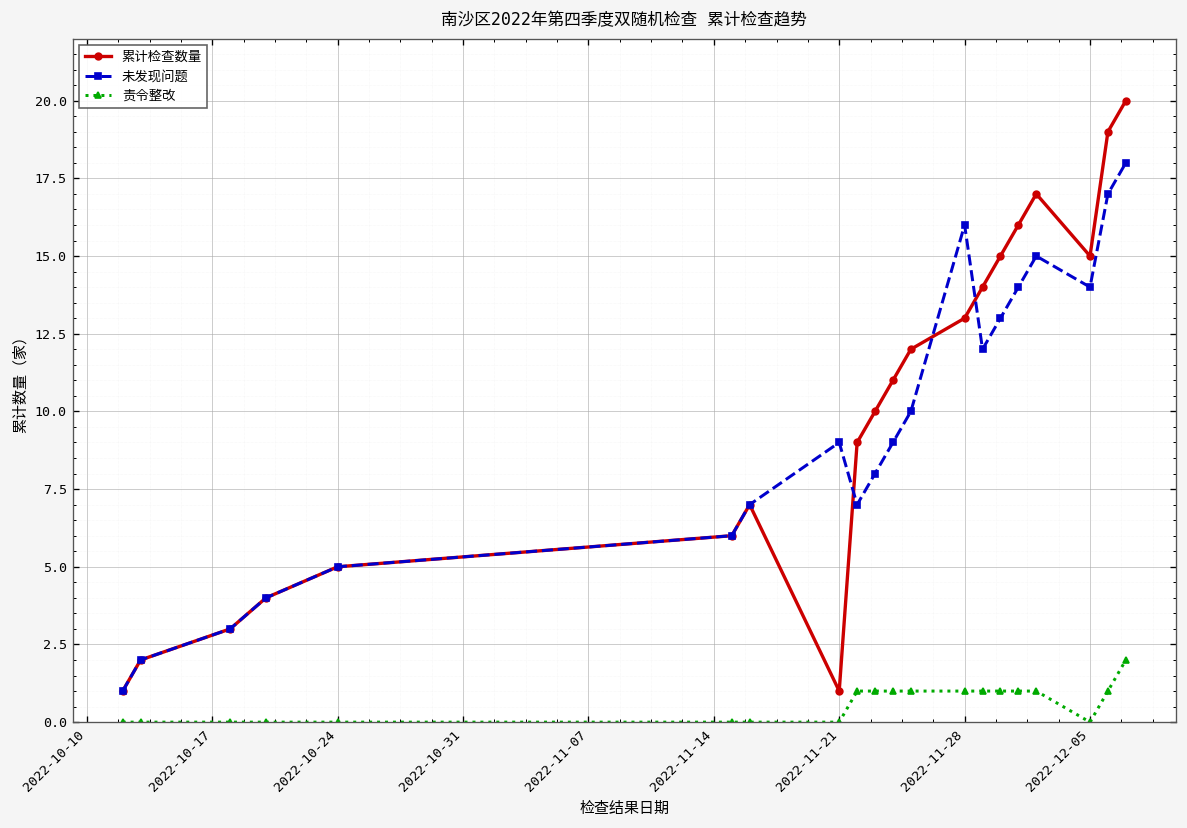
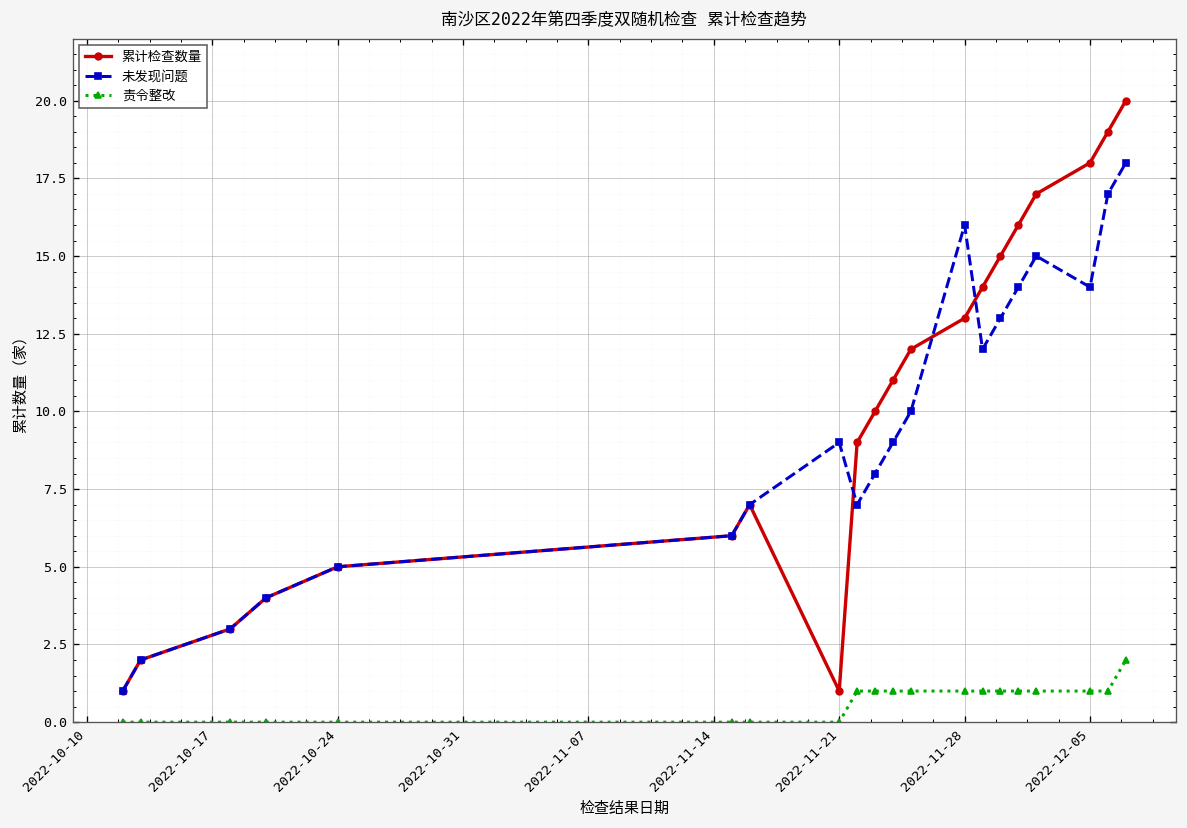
累计检查数量, 2022-12-05: 15 -> 18
责令整改, 2022-12-05: 0 -> 1
